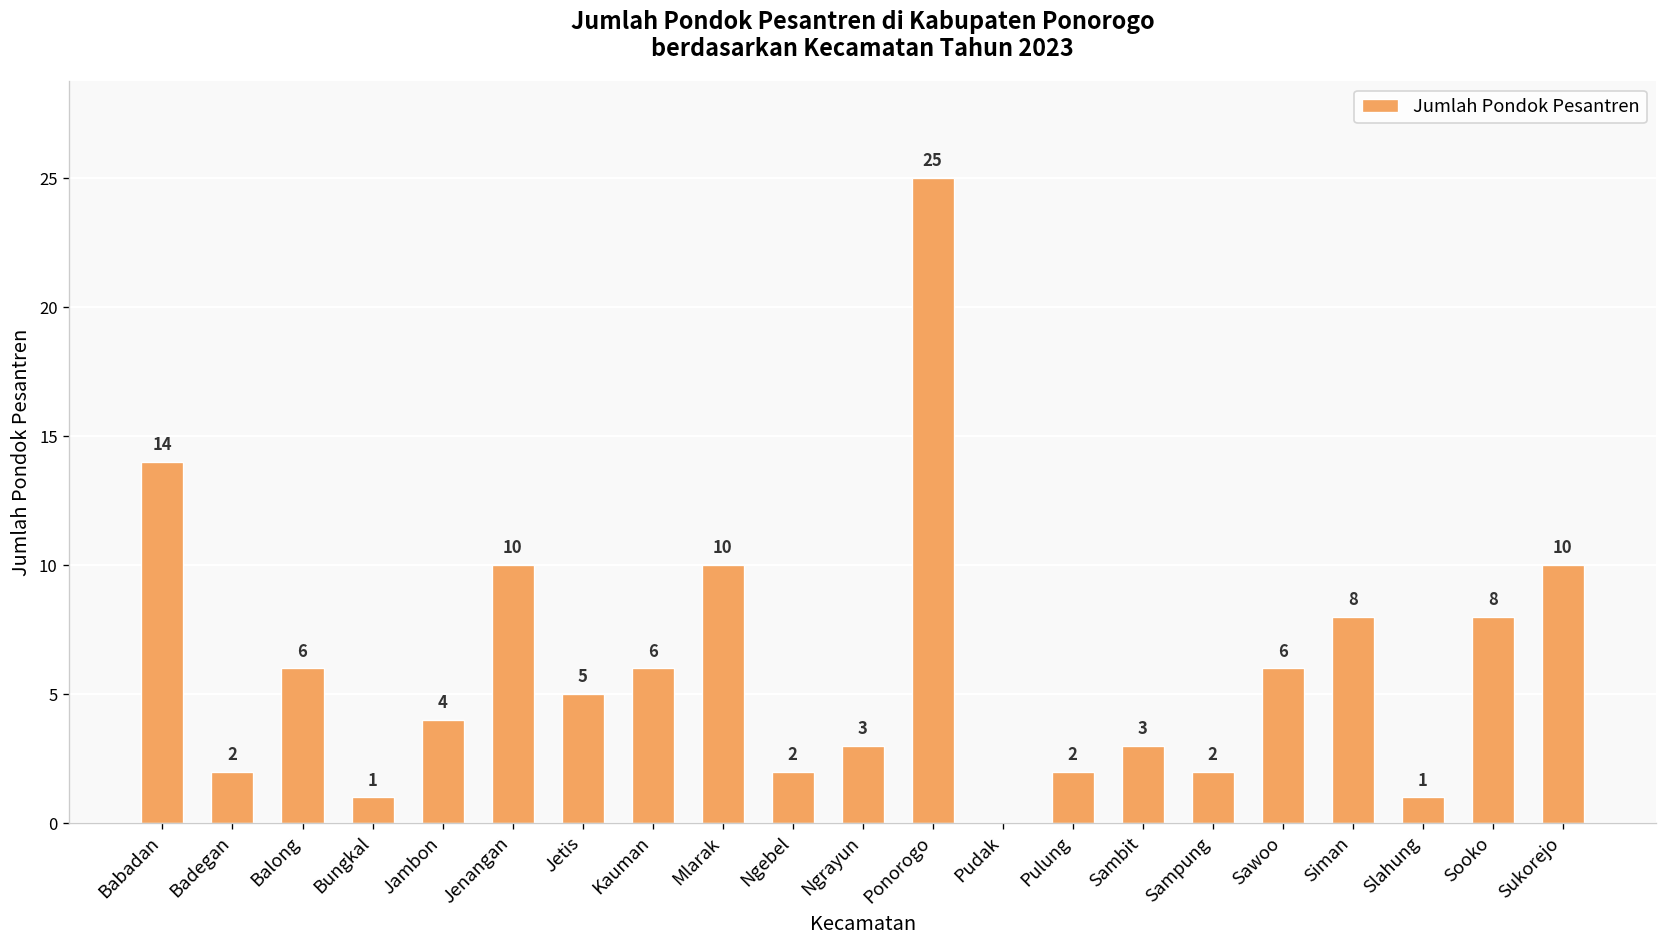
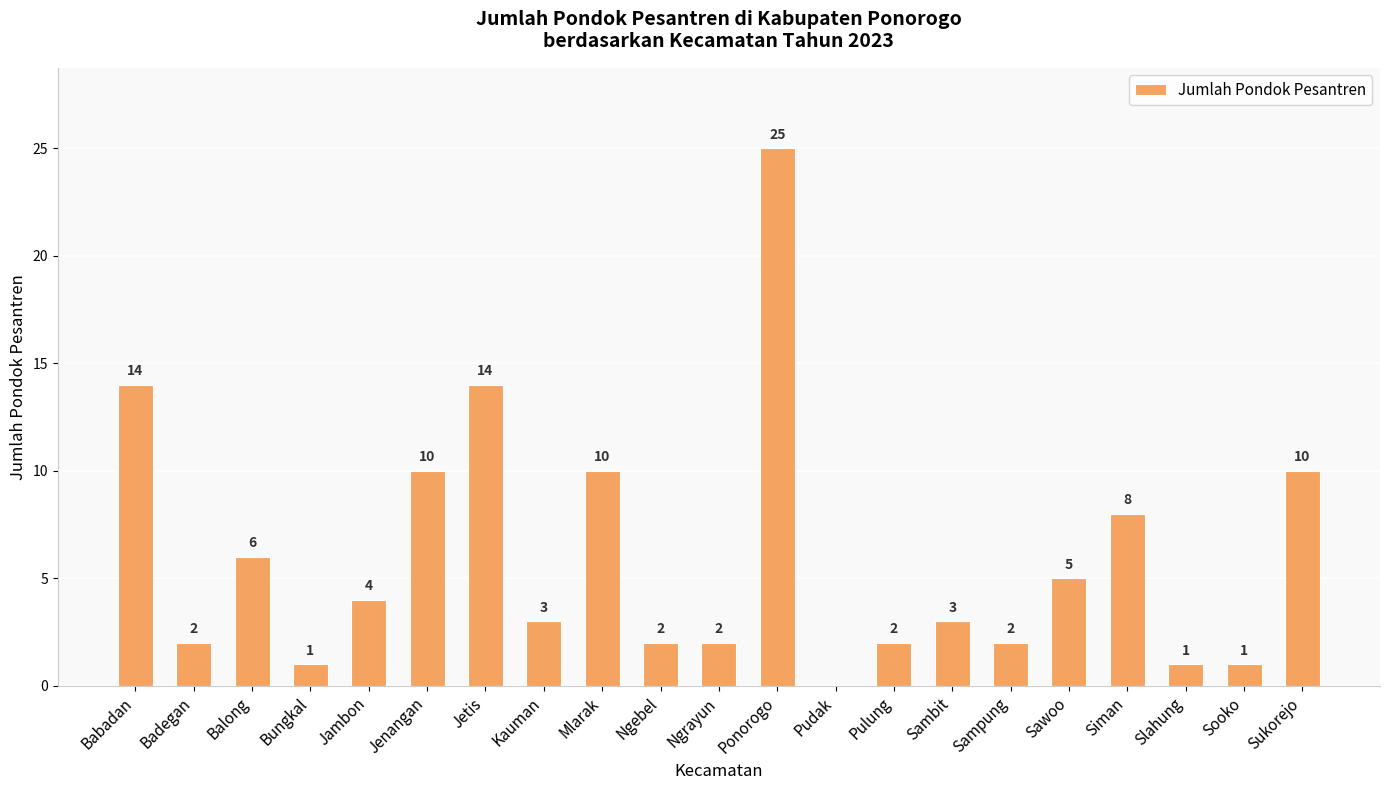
Jetis: 5 -> 14
Kauman: 6 -> 3
Ngrayun: 3 -> 2
Sawoo: 6 -> 5
Sooko: 8 -> 1
